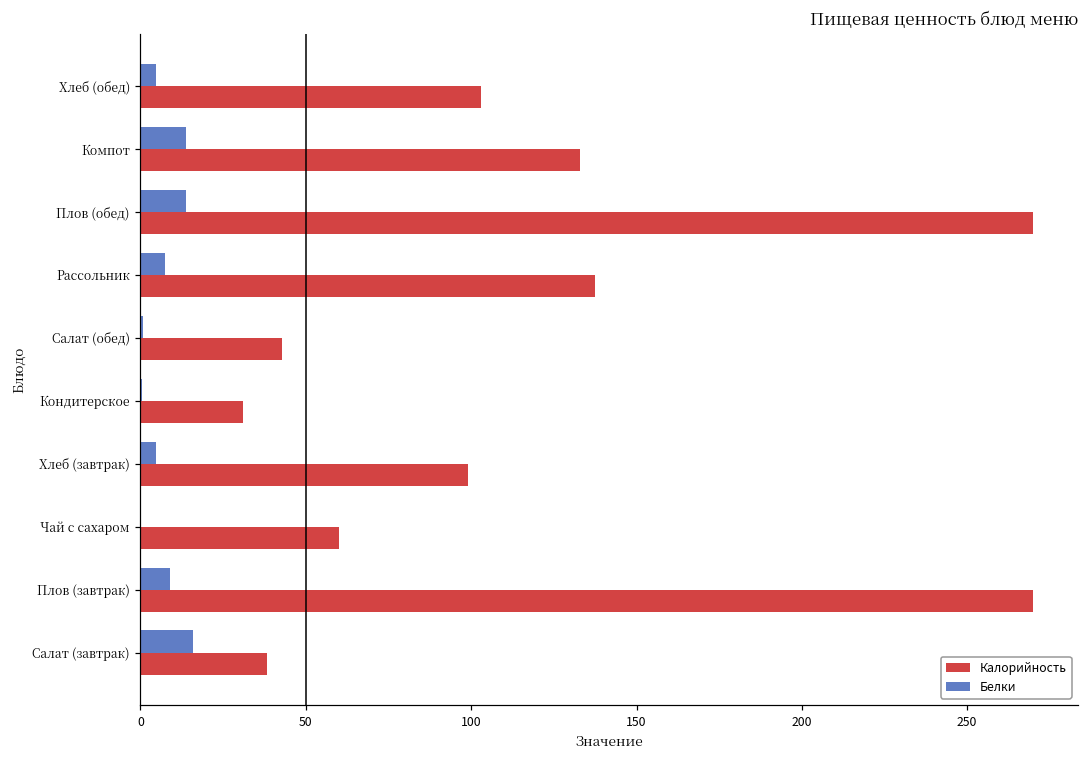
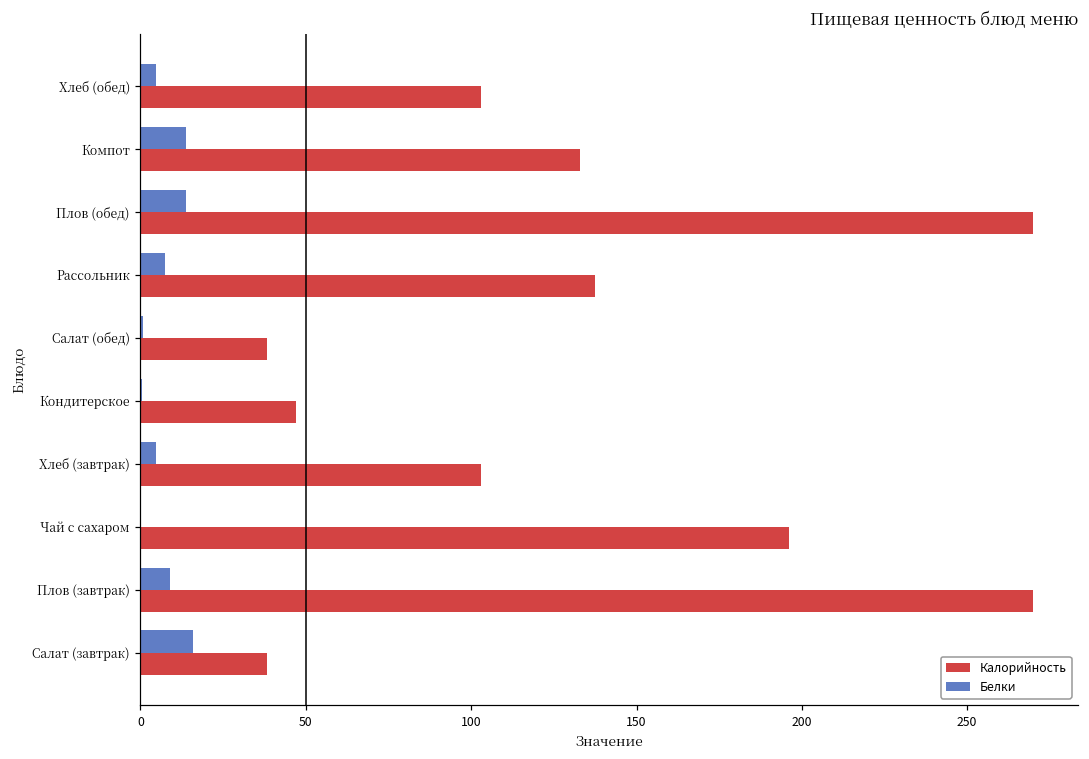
Калорийность, Салат (обед): 43 -> 38
Калорийность, Кондитерское: 31 -> 47
Калорийность, Хлеб (завтрак): 99 -> 103
Калорийность, Чай с сахаром: 60 -> 196
